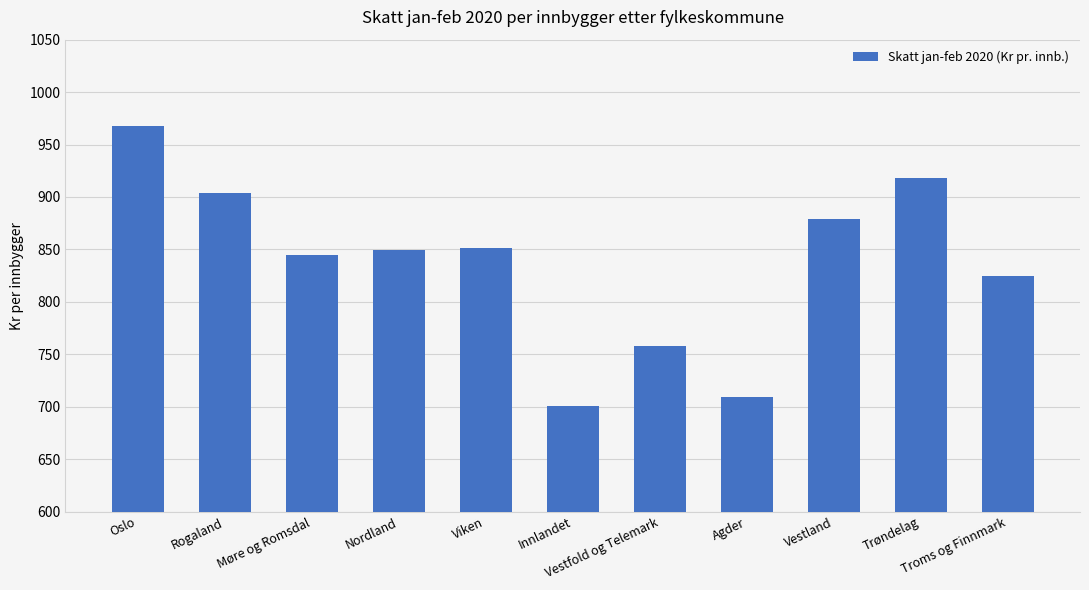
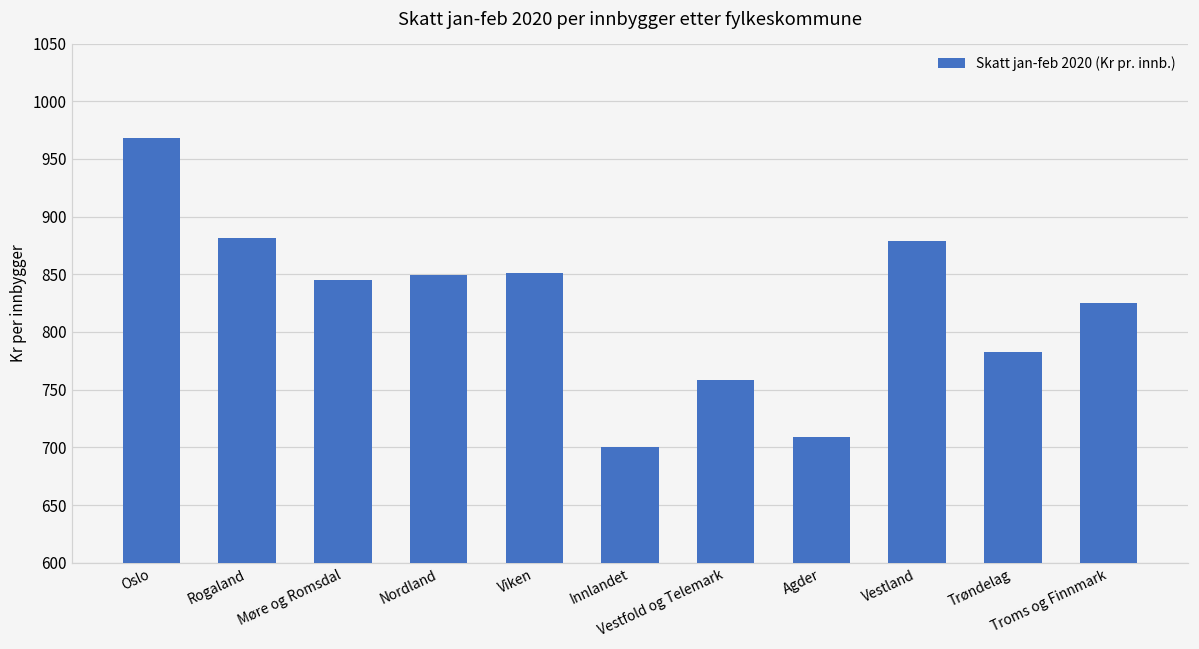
Rogaland: 904 -> 882
Trøndelag: 918 -> 783
